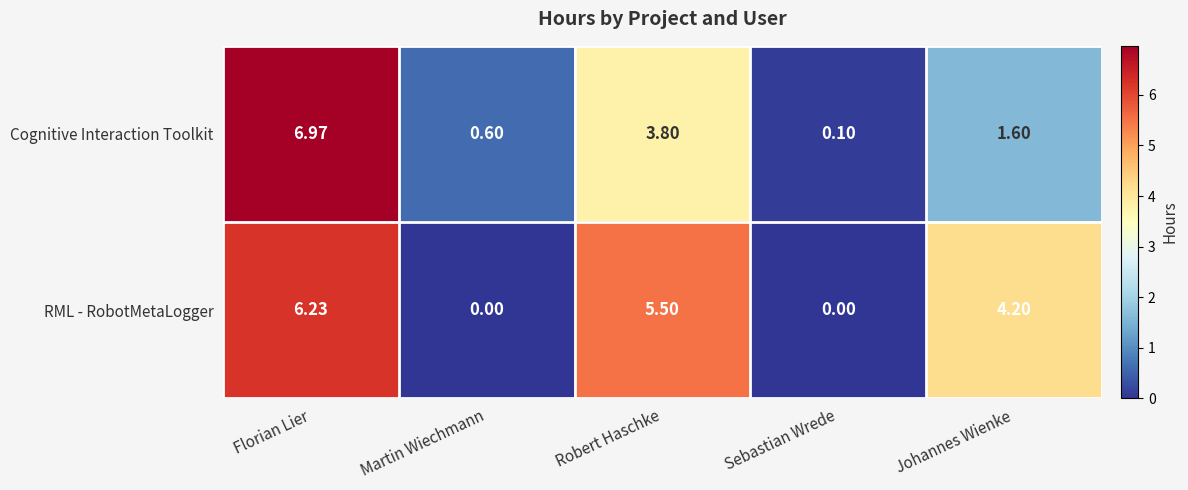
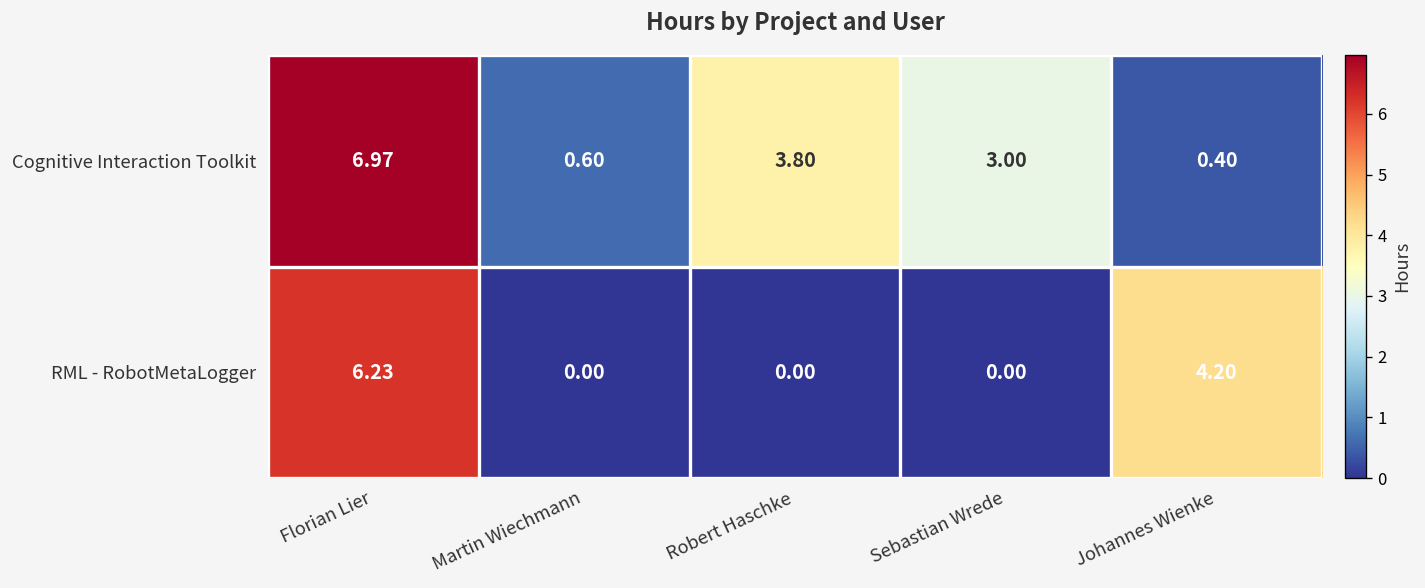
Cognitive Interaction Toolkit, Sebastian Wrede: 0.10 -> 3.00
Cognitive Interaction Toolkit, Johannes Wienke: 1.60 -> 0.40
RML - RobotMetaLogger, Robert Haschke: 5.50 -> 0.00
